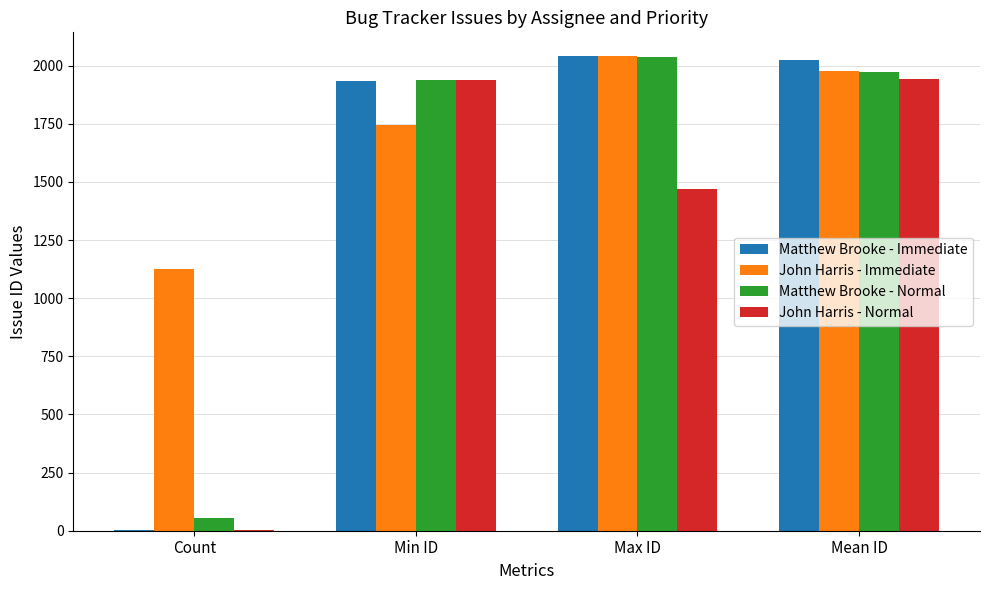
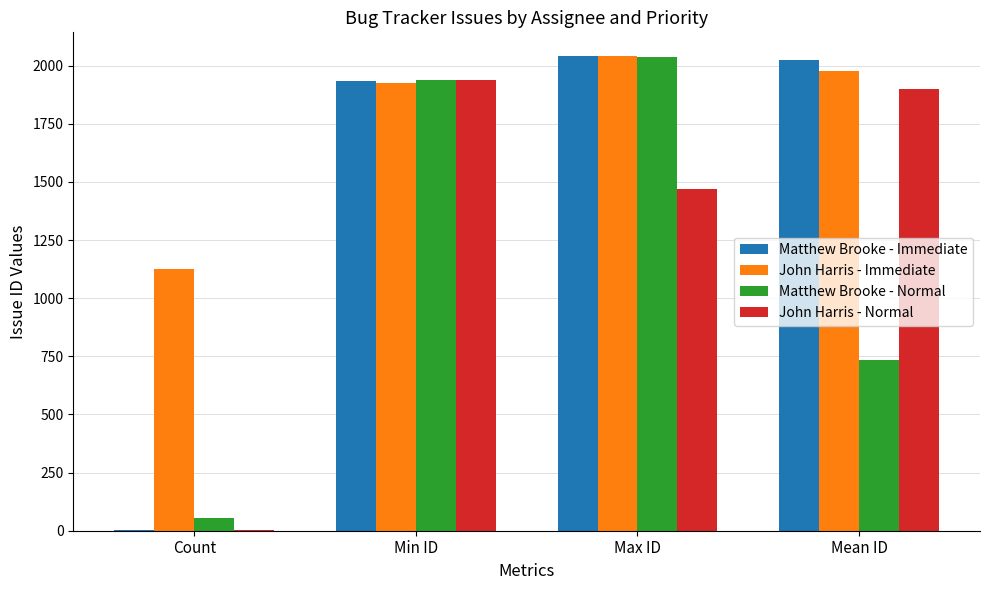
John Harris - Immediate, Min ID: 1740 -> 1930
Matthew Brooke - Normal, Mean ID: 1970 -> 730
John Harris - Normal, Mean ID: 1940 -> 1900
